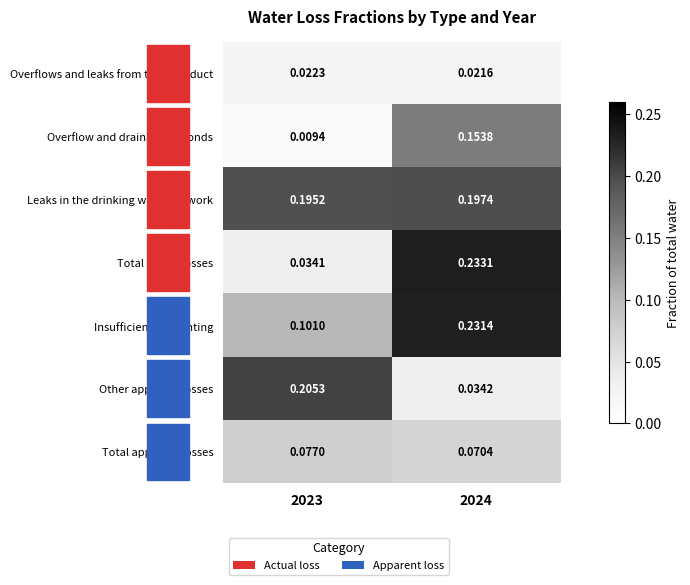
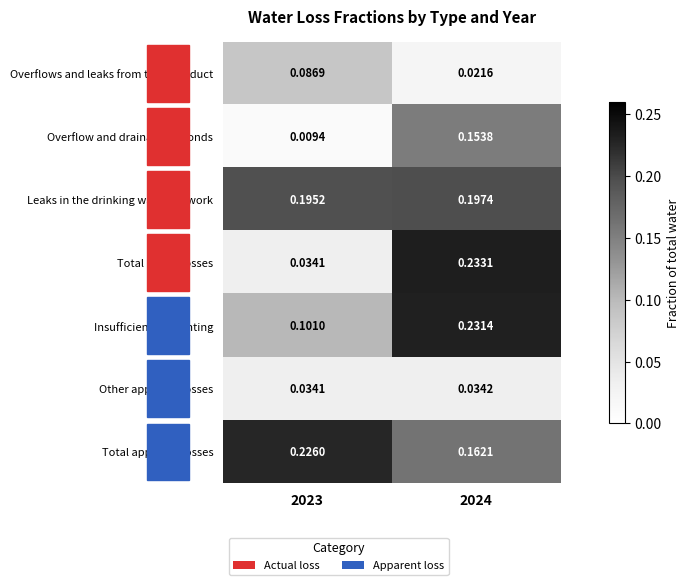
Overflows and leaks from the aqueduct, 2023: 0.0223 -> 0.0869
Other apparent losses, 2023: 0.2053 -> 0.0341
Total apparent losses, 2023: 0.0770 -> 0.2260
Total apparent losses, 2024: 0.0704 -> 0.1621
